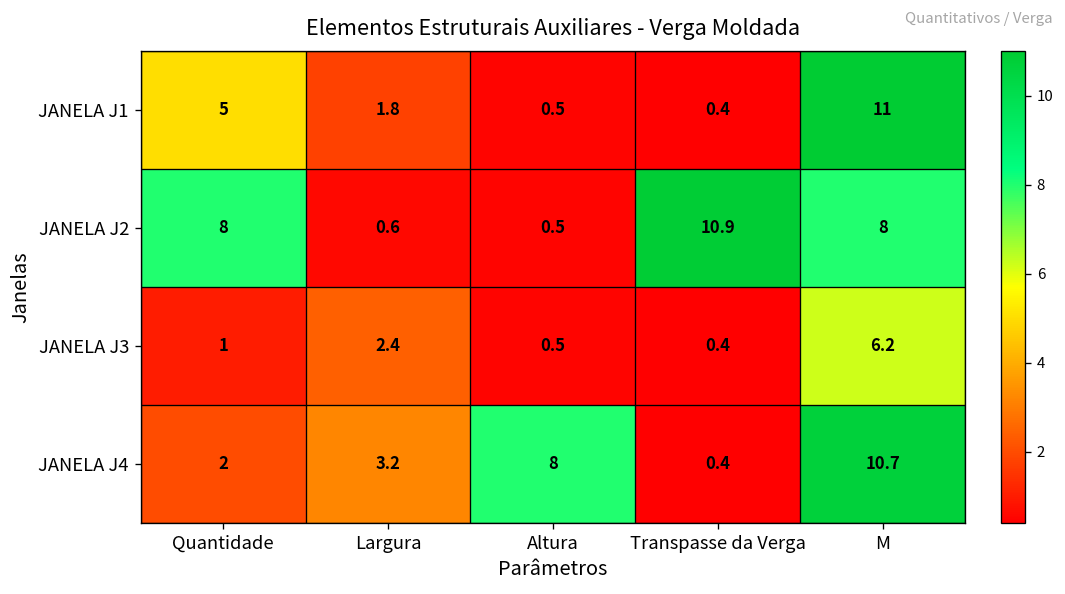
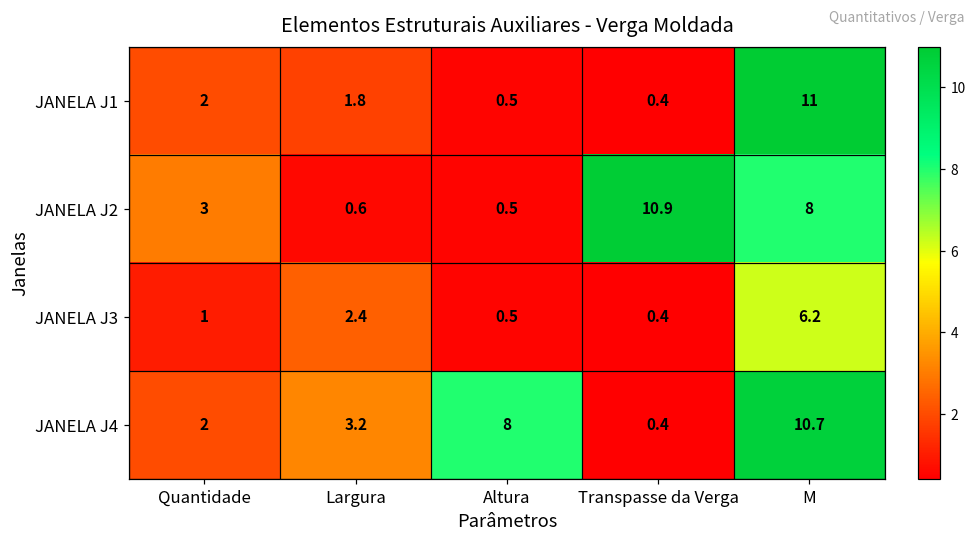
JANELA J1, Quantidade: 5 -> 2
JANELA J2, Quantidade: 8 -> 3
